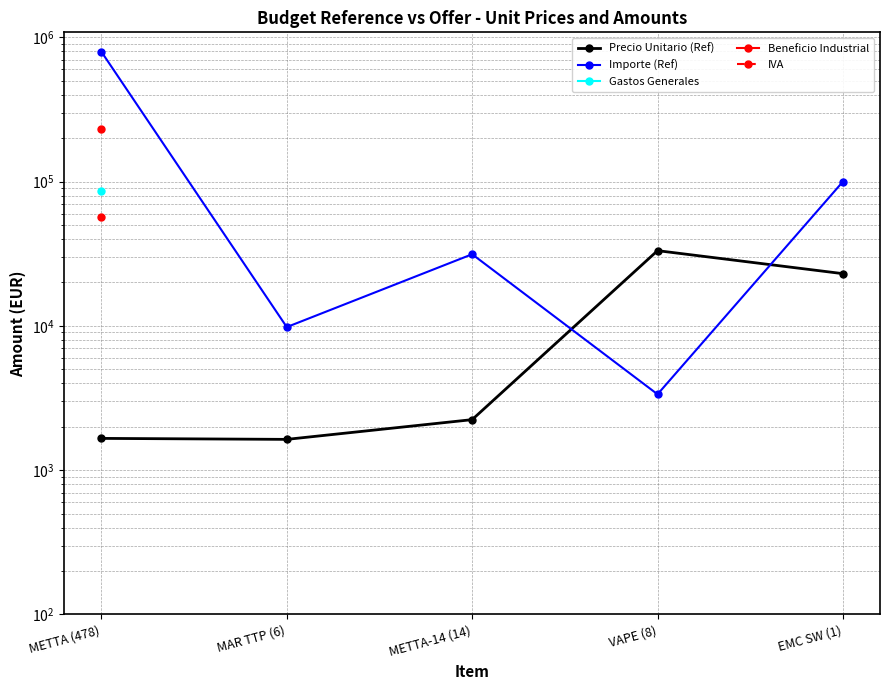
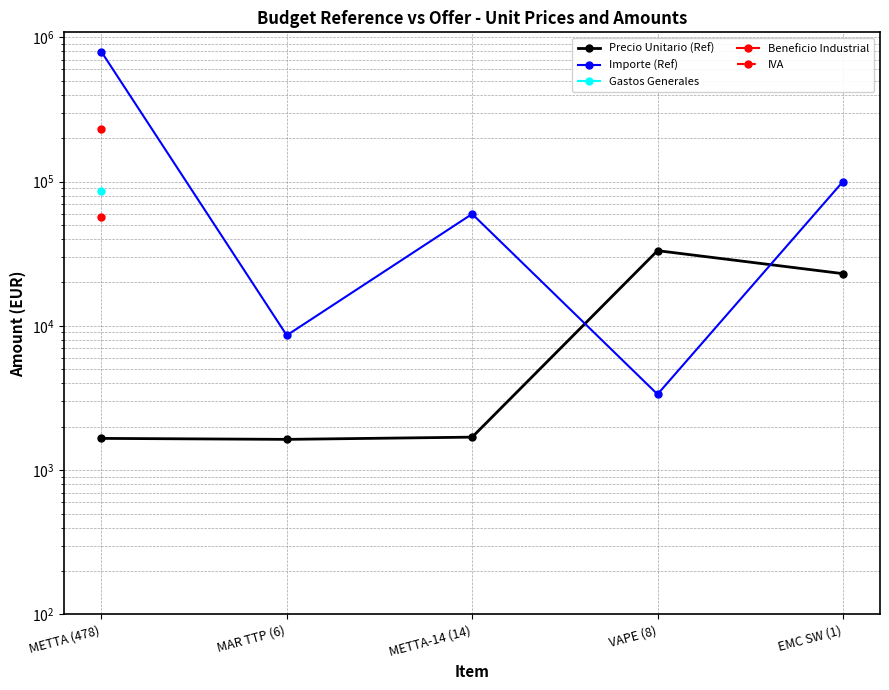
Importe (Ref), MAR TTP (6): 10000 -> 9000
Precio Unitario (Ref), METTA-14 (14): 2200 -> 1700
Importe (Ref), METTA-14 (14): 31000 -> 60000
